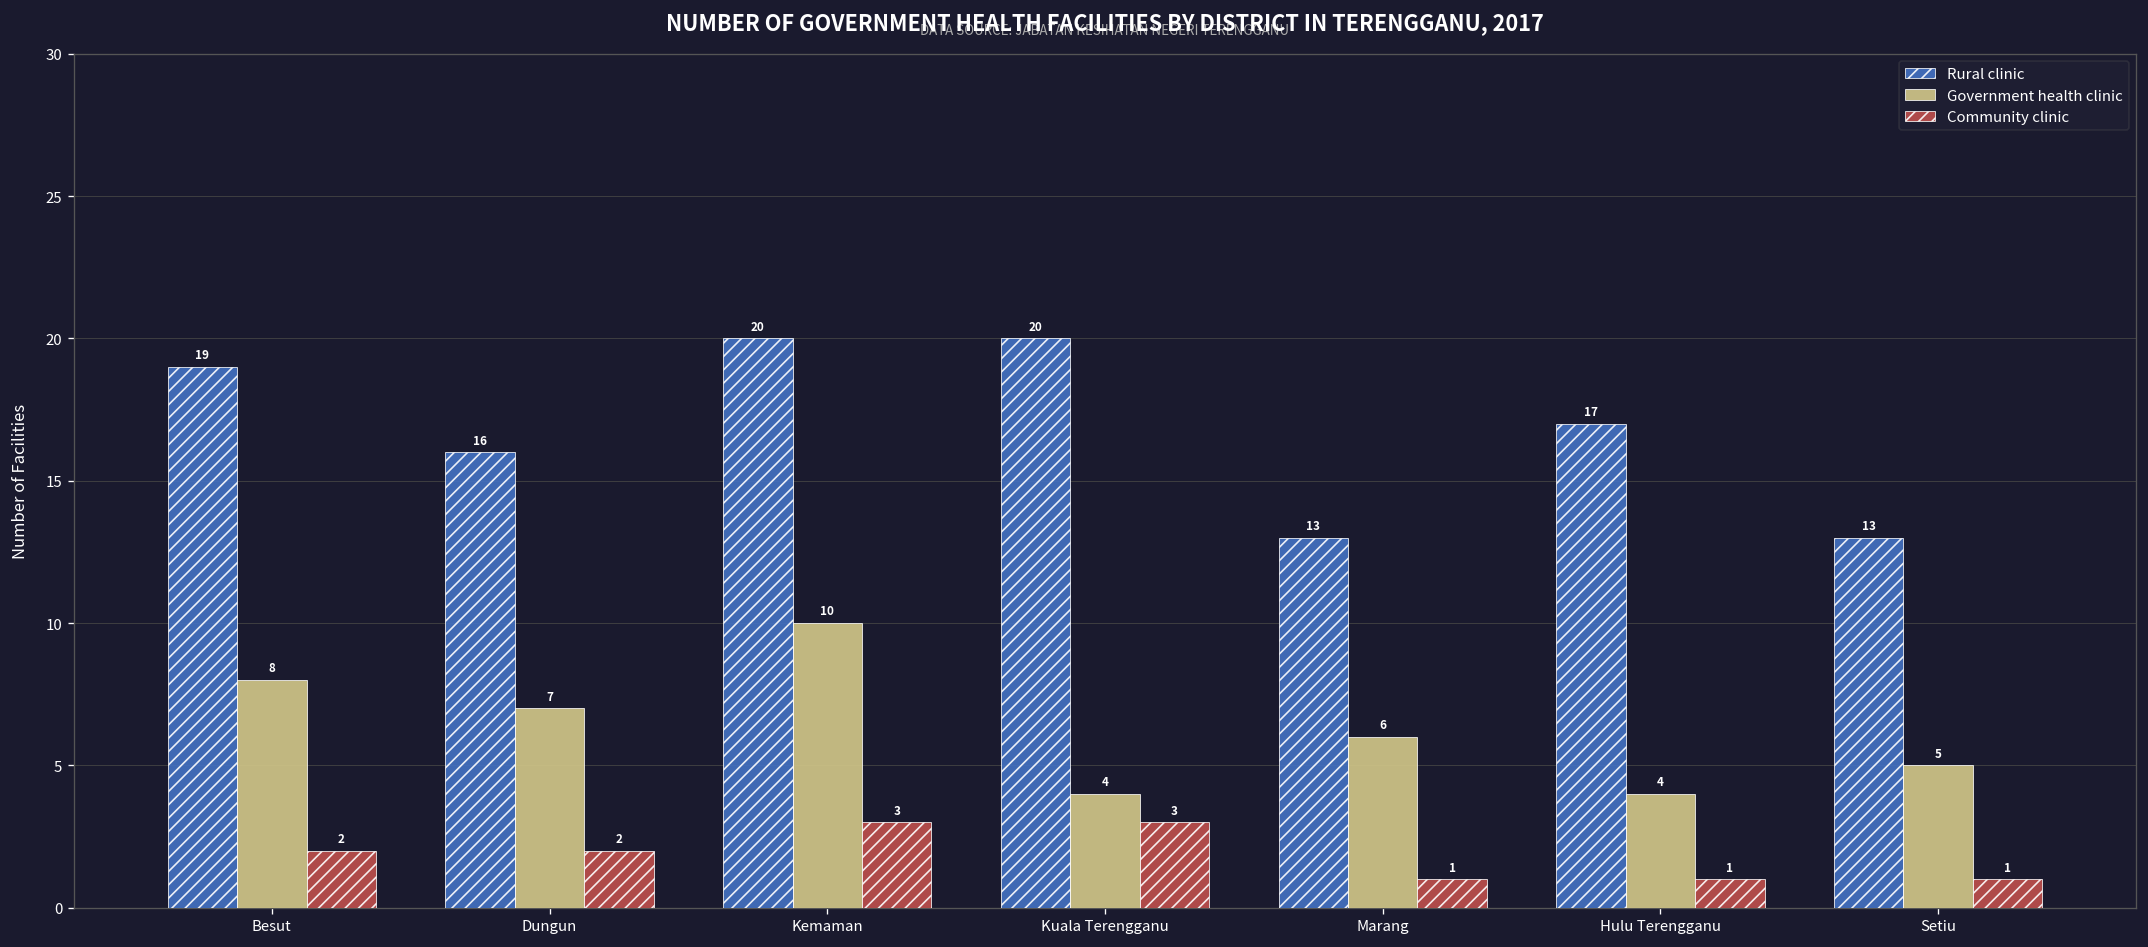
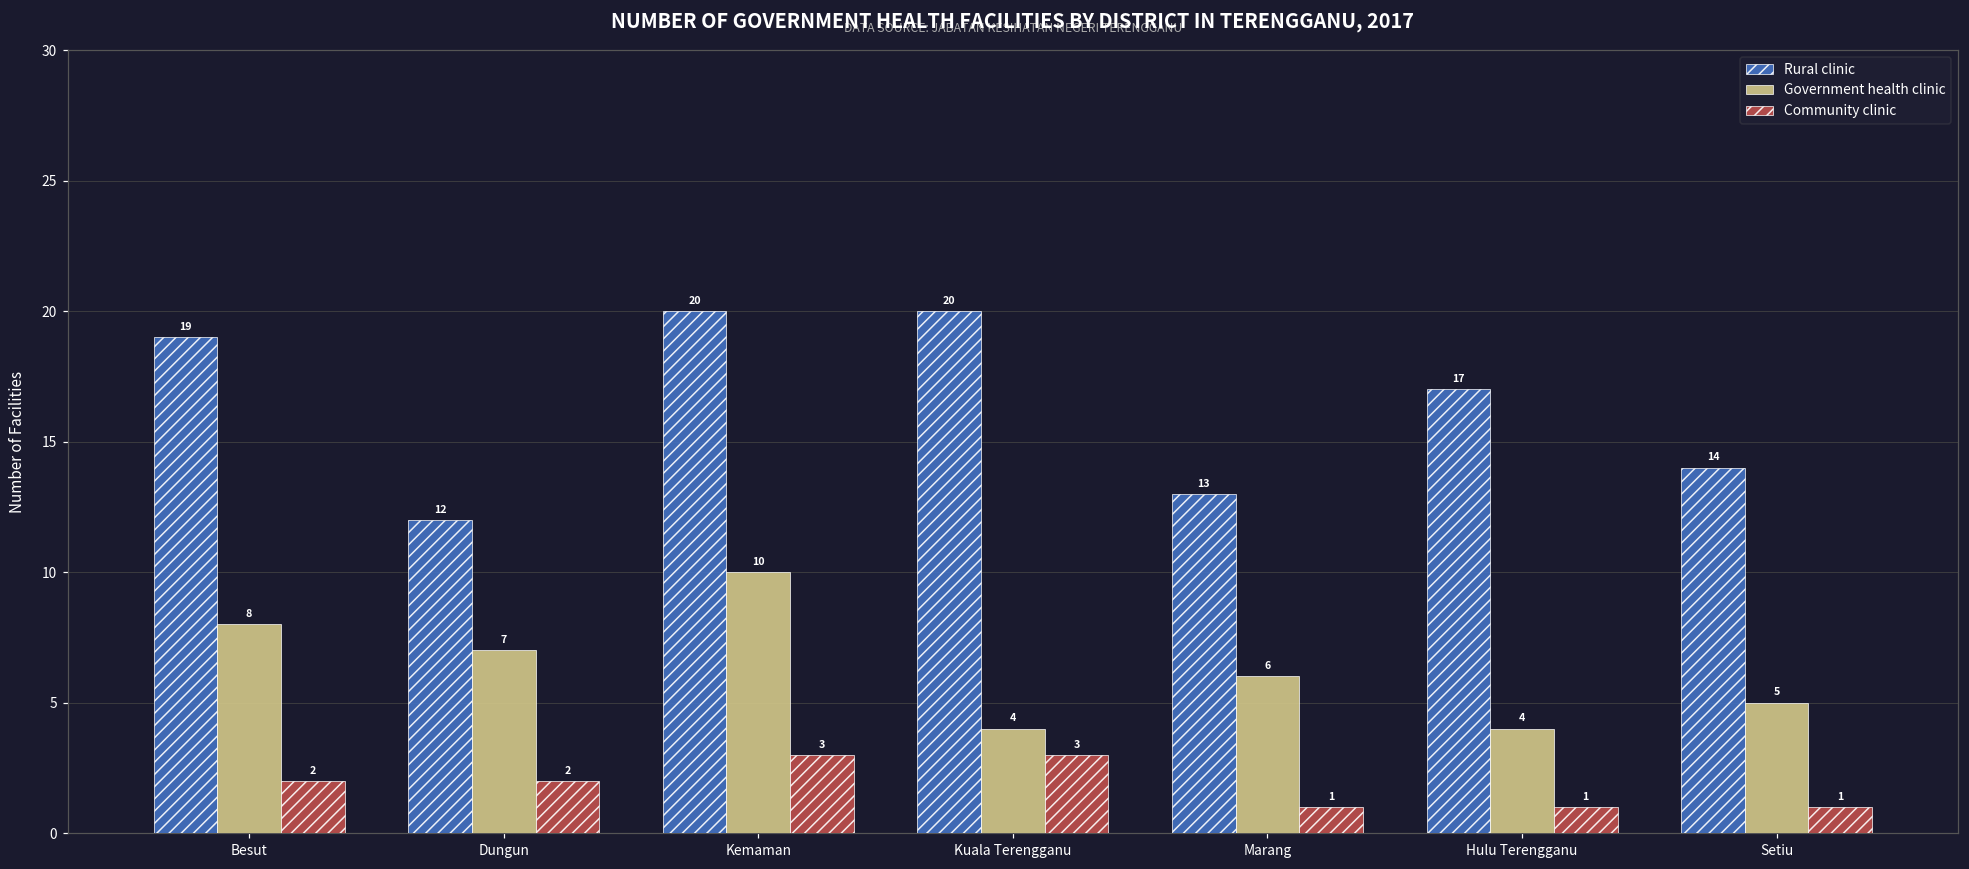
Rural clinic, Dungun: 16 -> 12
Rural clinic, Setiu: 13 -> 14
